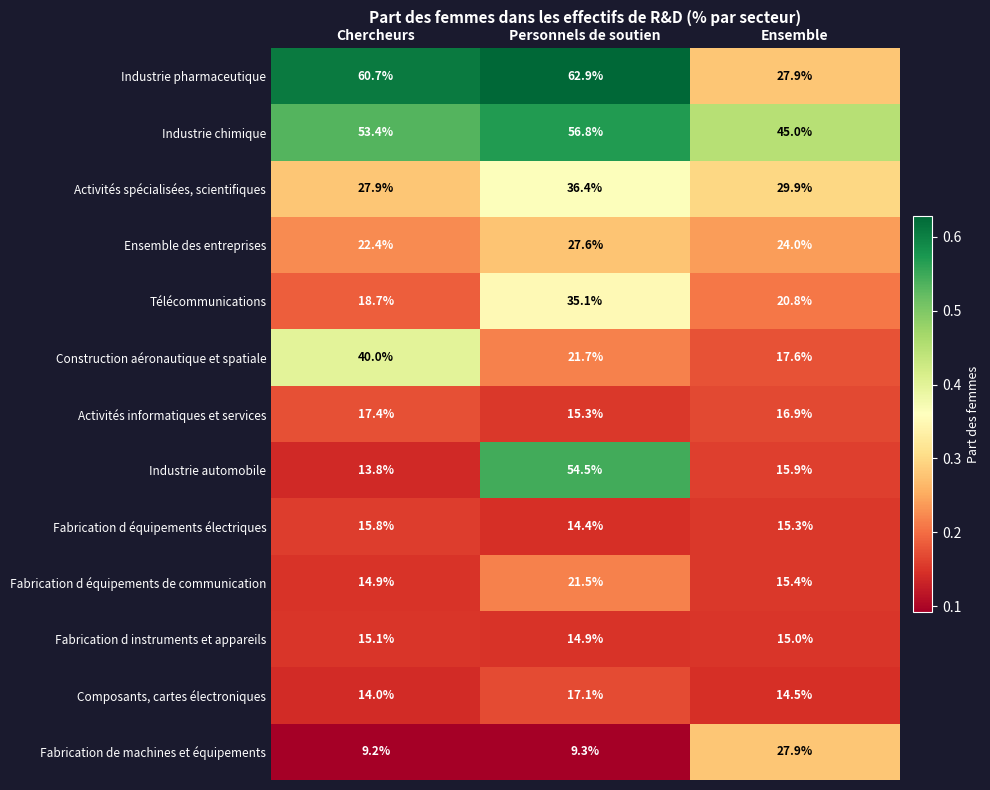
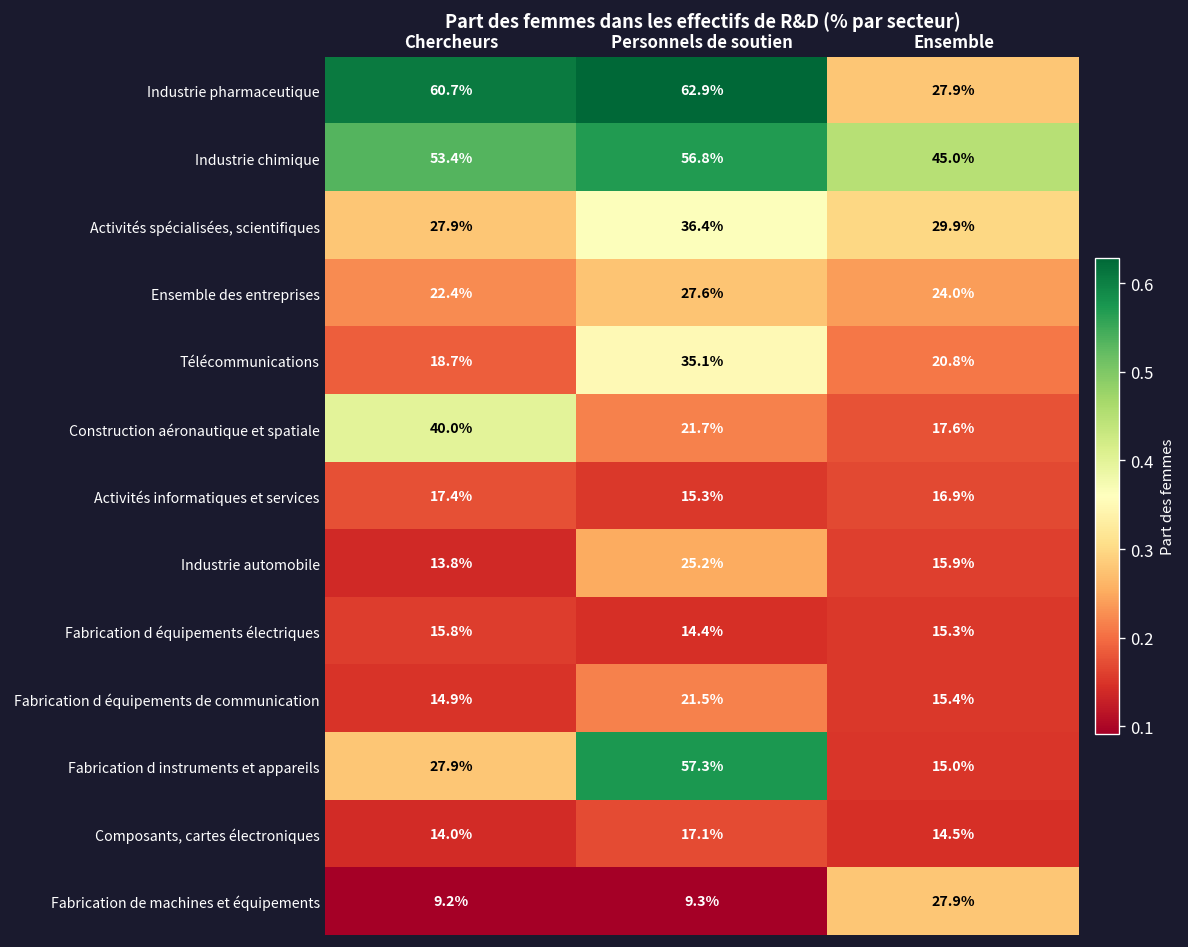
Industrie automobile, Personnels de soutien: 54.5% -> 25.2%
Fabrication d instruments et appareils, Chercheurs: 15.1% -> 27.9%
Fabrication d instruments et appareils, Personnels de soutien: 14.9% -> 57.3%
